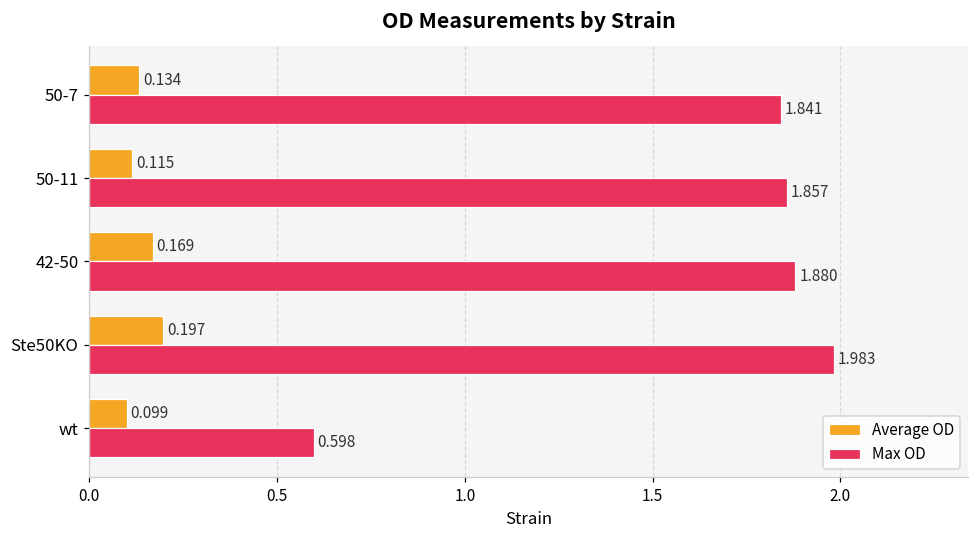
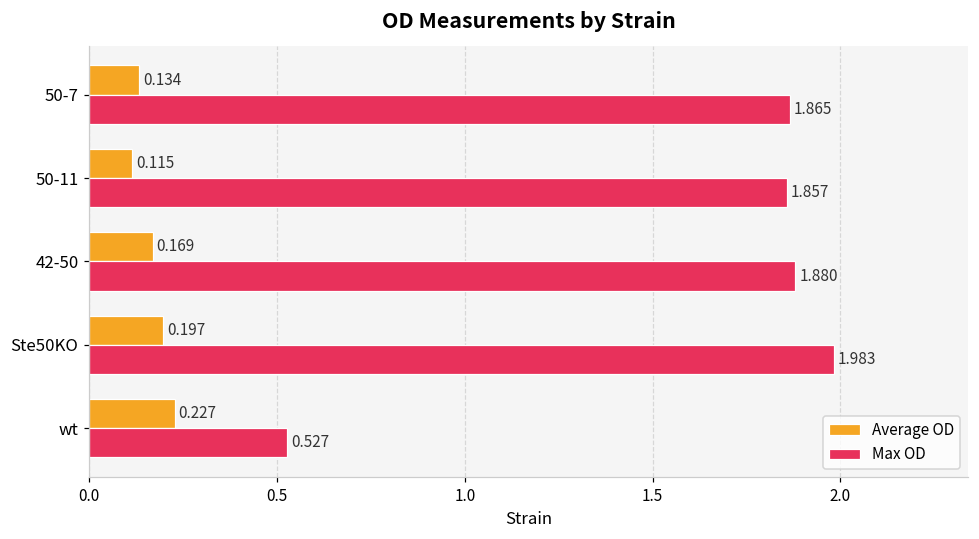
Max OD, 50-7: 1.841 -> 1.865
Average OD, wt: 0.099 -> 0.227
Max OD, wt: 0.598 -> 0.527
